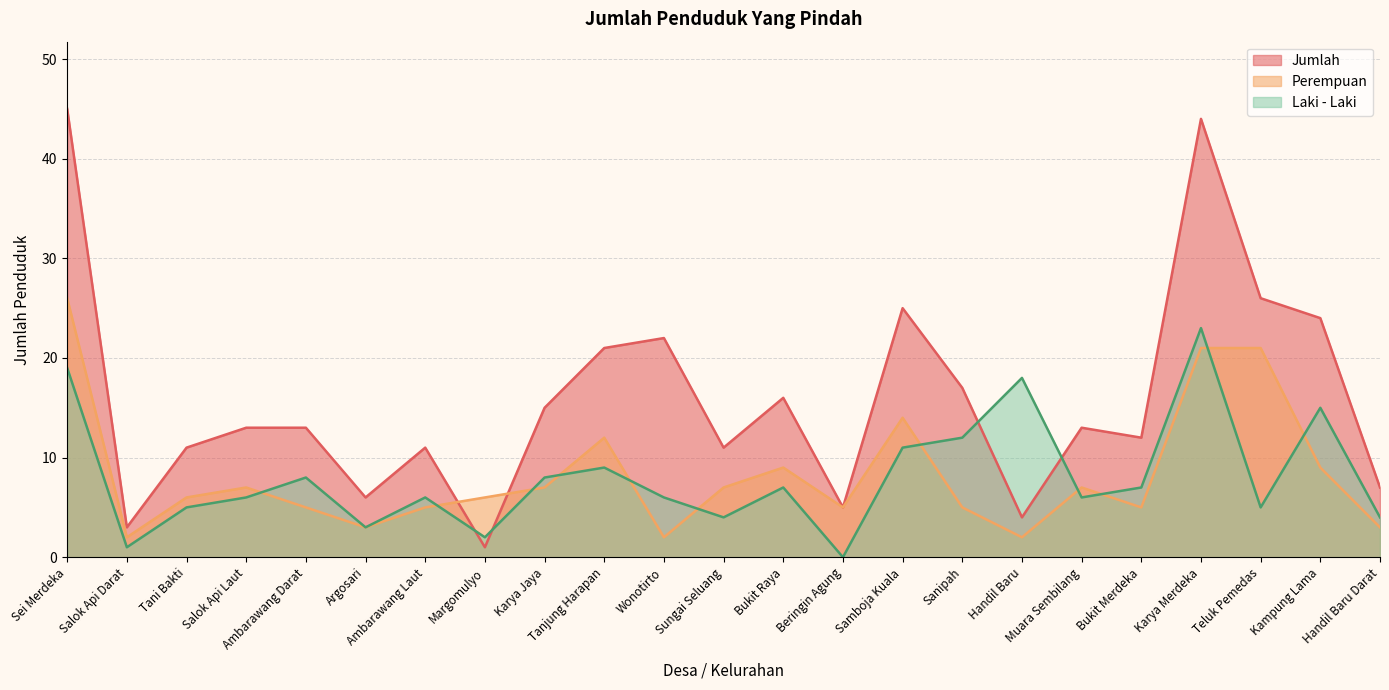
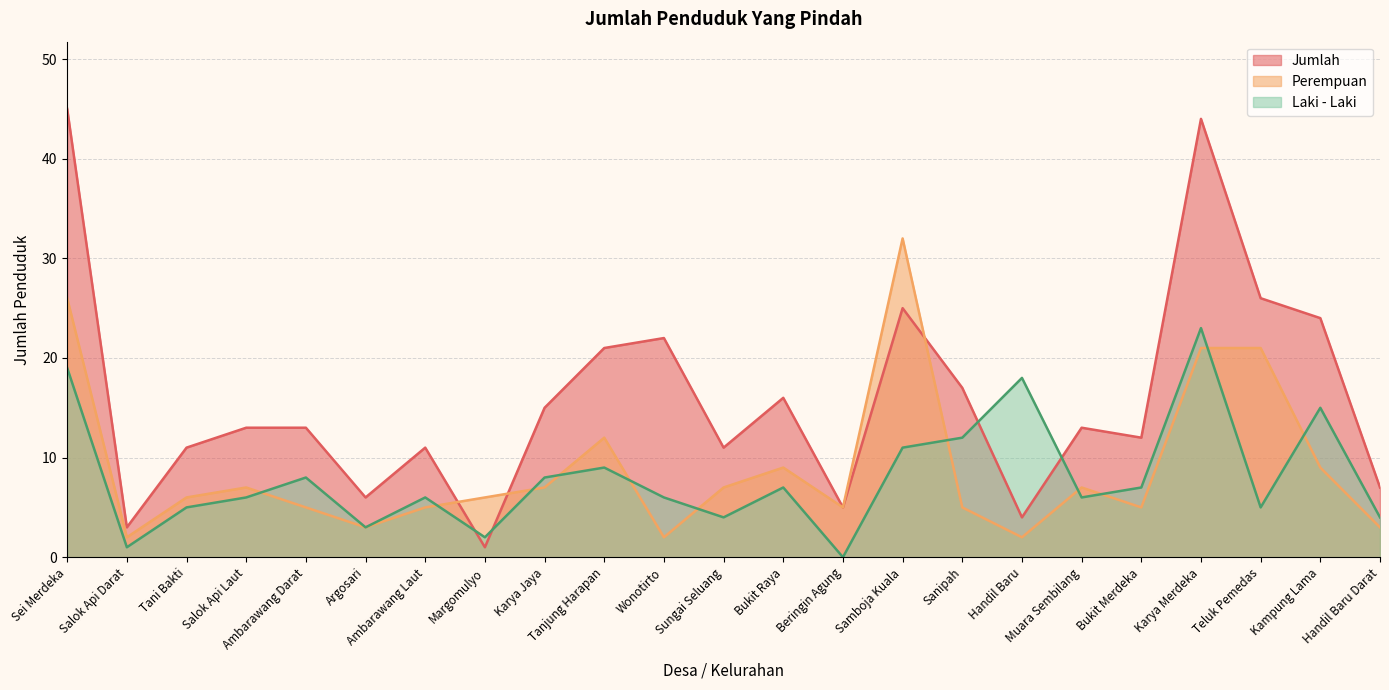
Perempuan, Samboja Kuala: 14 -> 32
